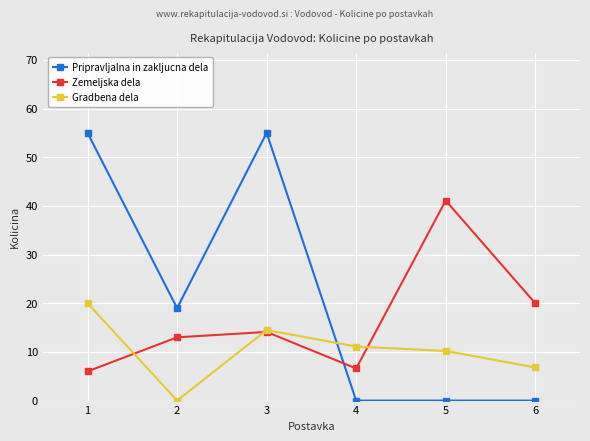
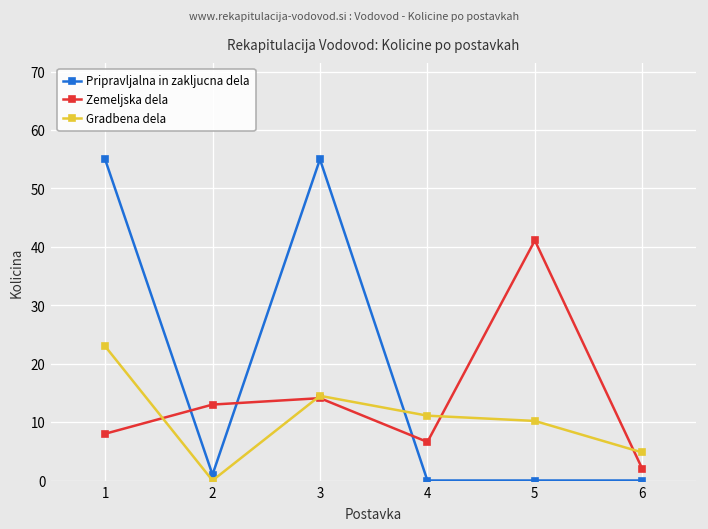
Zemeljska dela, 1: 6 -> 8
Gradbena dela, 1: 20 -> 23
Pripravljalna in zakljucna dela, 2: 19 -> 1
Zemeljska dela, 6: 20 -> 2
Gradbena dela, 6: 7 -> 5
